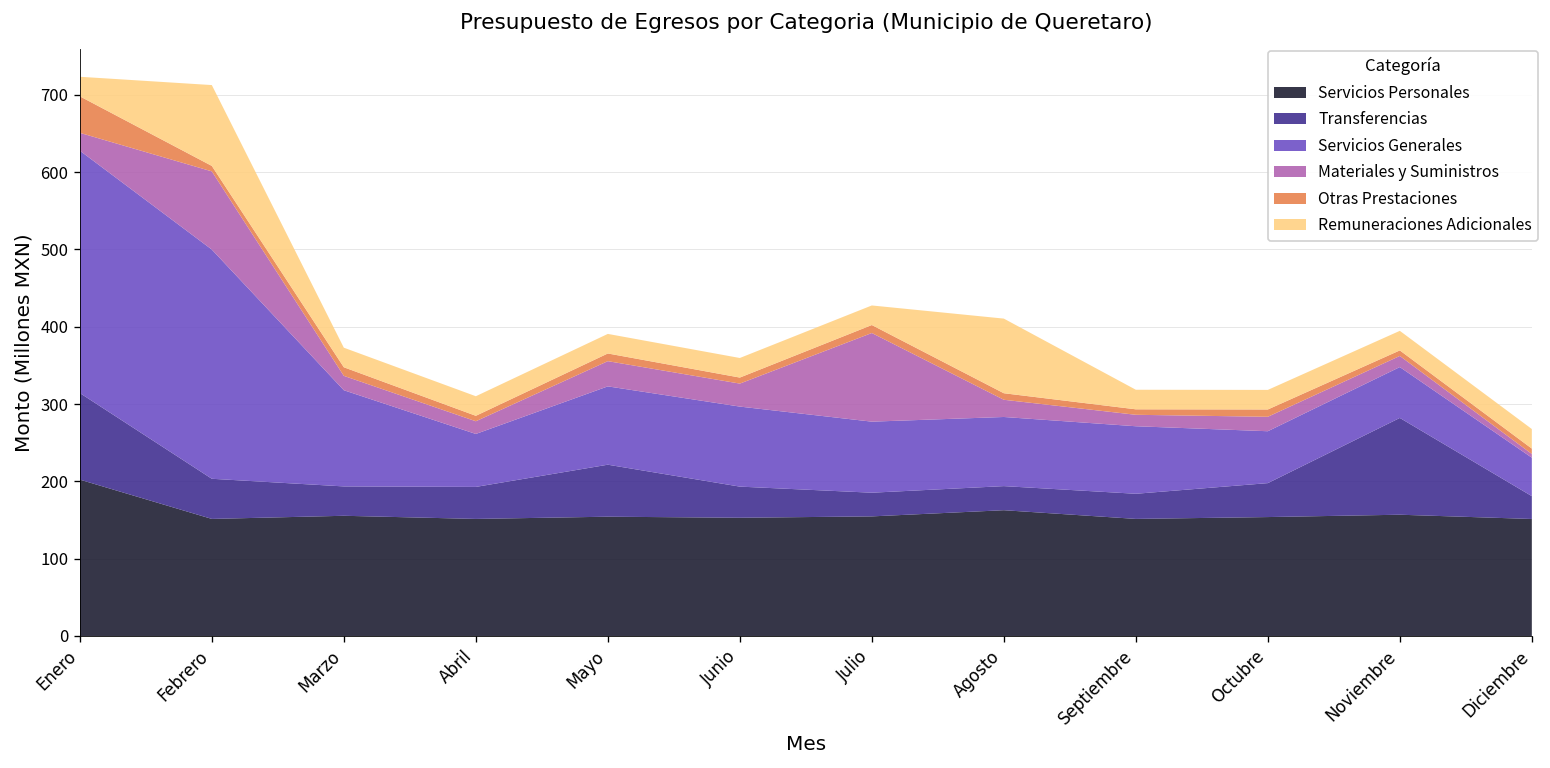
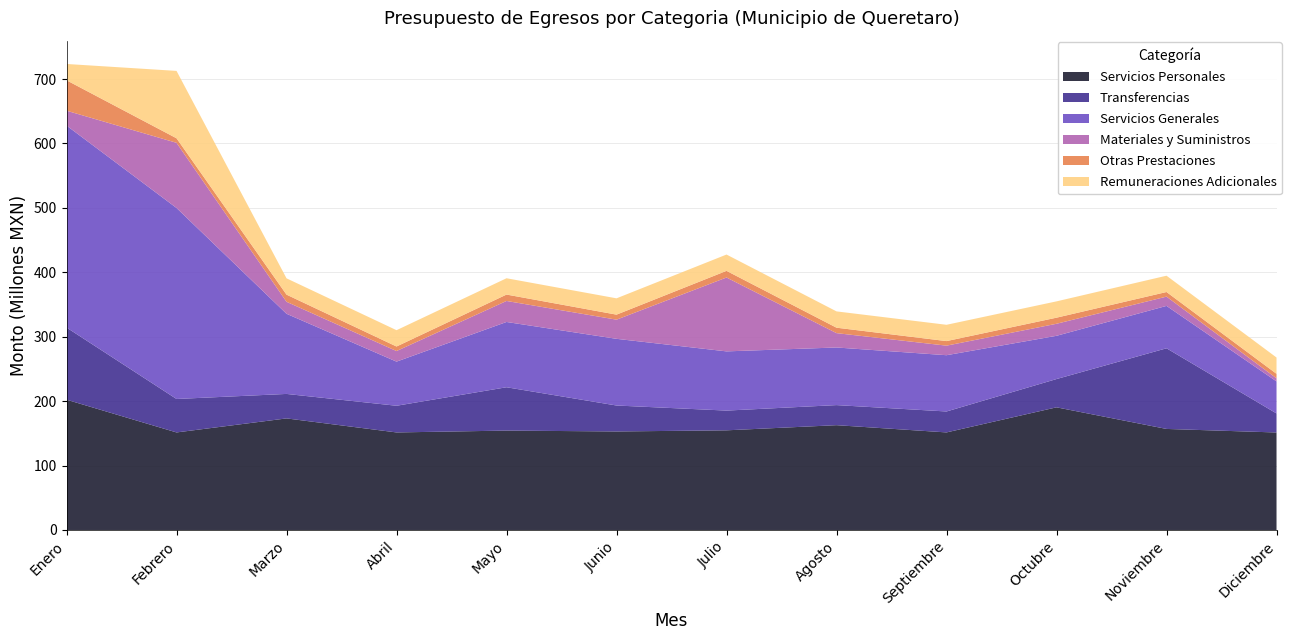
Servicios Personales, Marzo: 160 -> 170
Remuneraciones Adicionales, Agosto: 100 -> 30
Servicios Personales, Octubre: 150 -> 190
